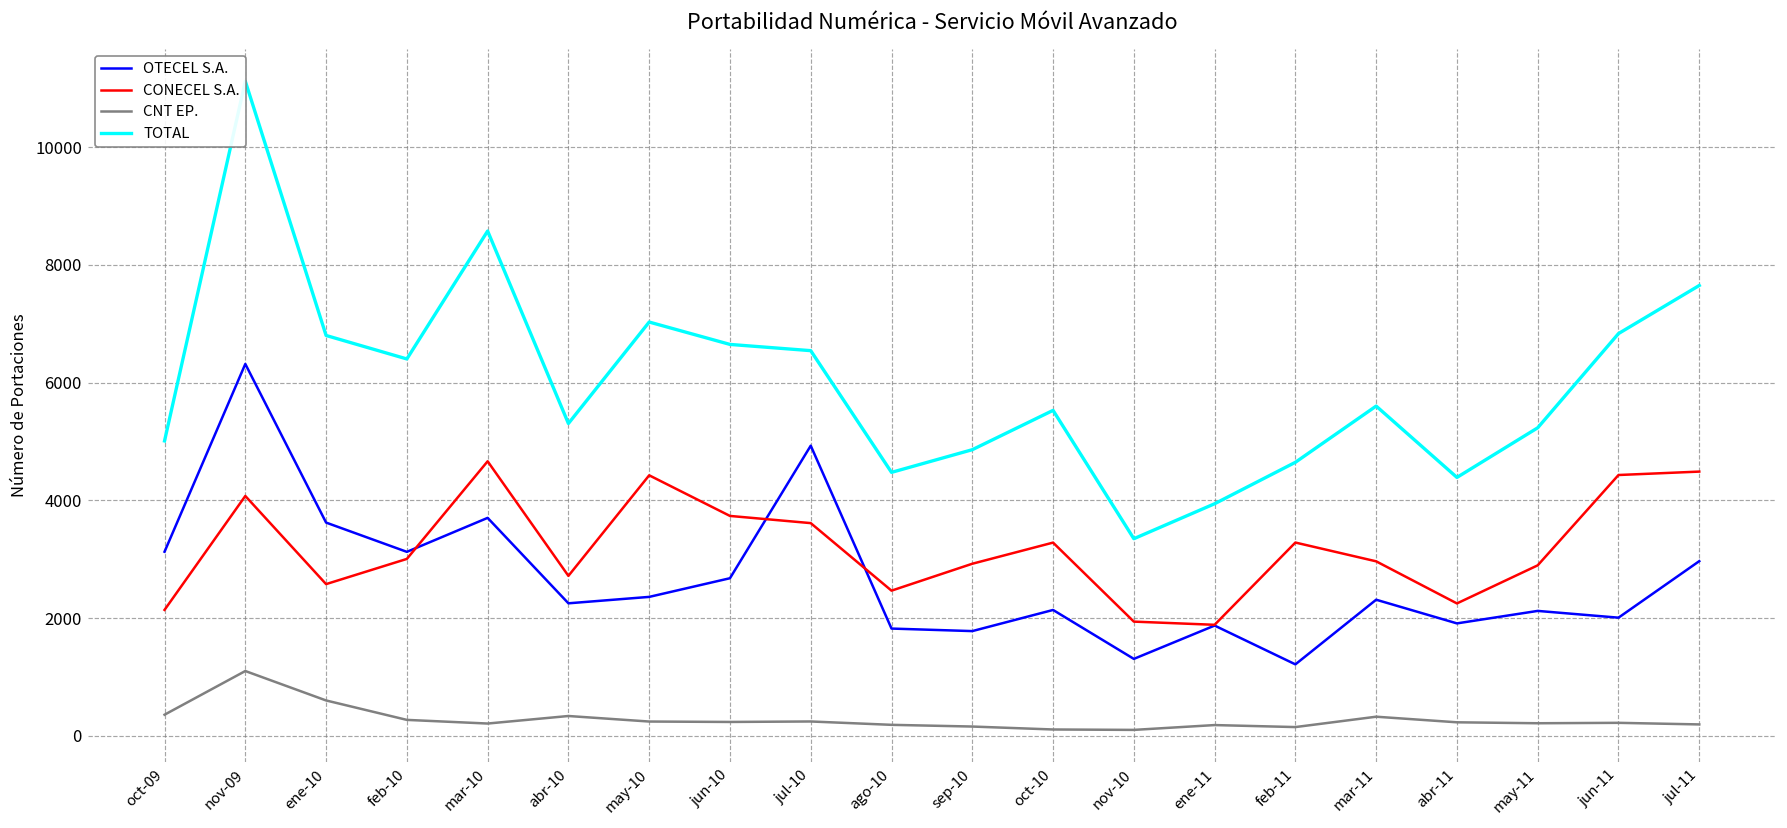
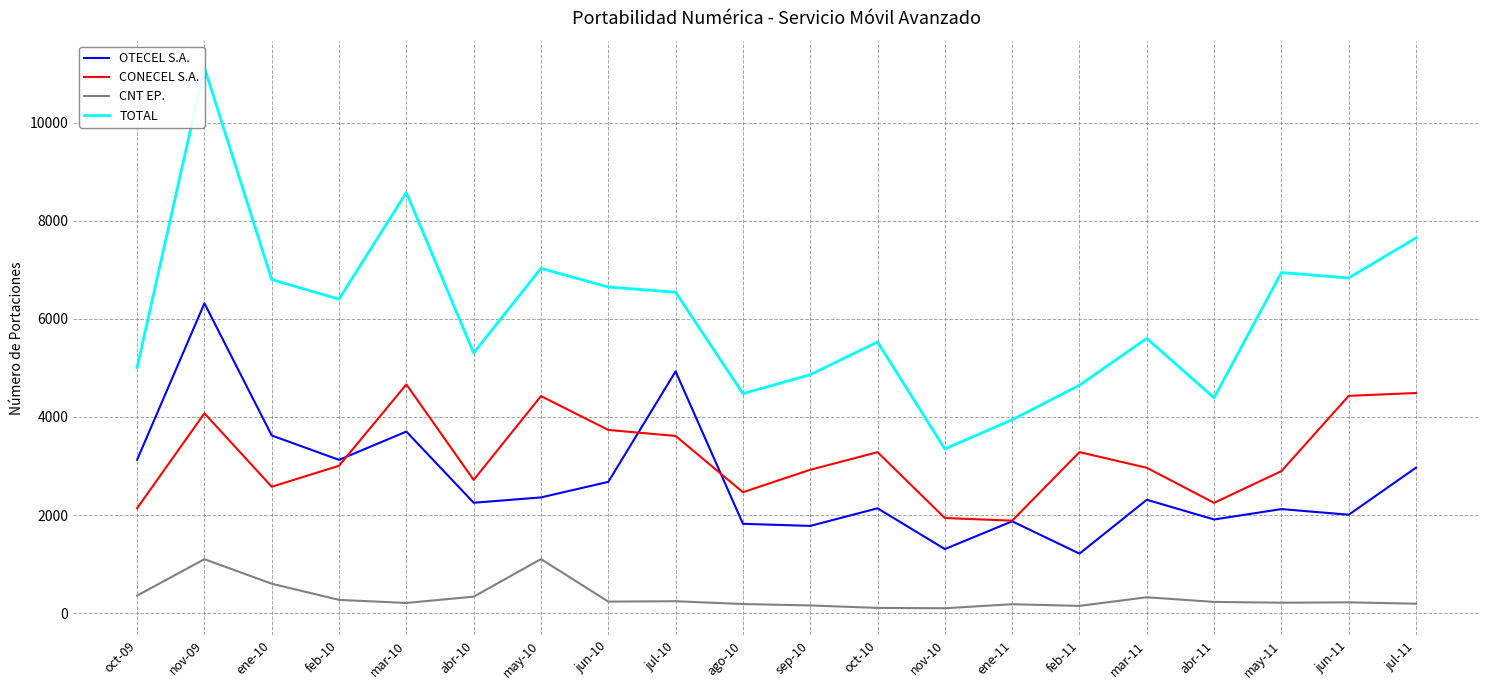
CNT EP., may-10: 200 -> 1100
TOTAL, may-11: 5200 -> 6900
